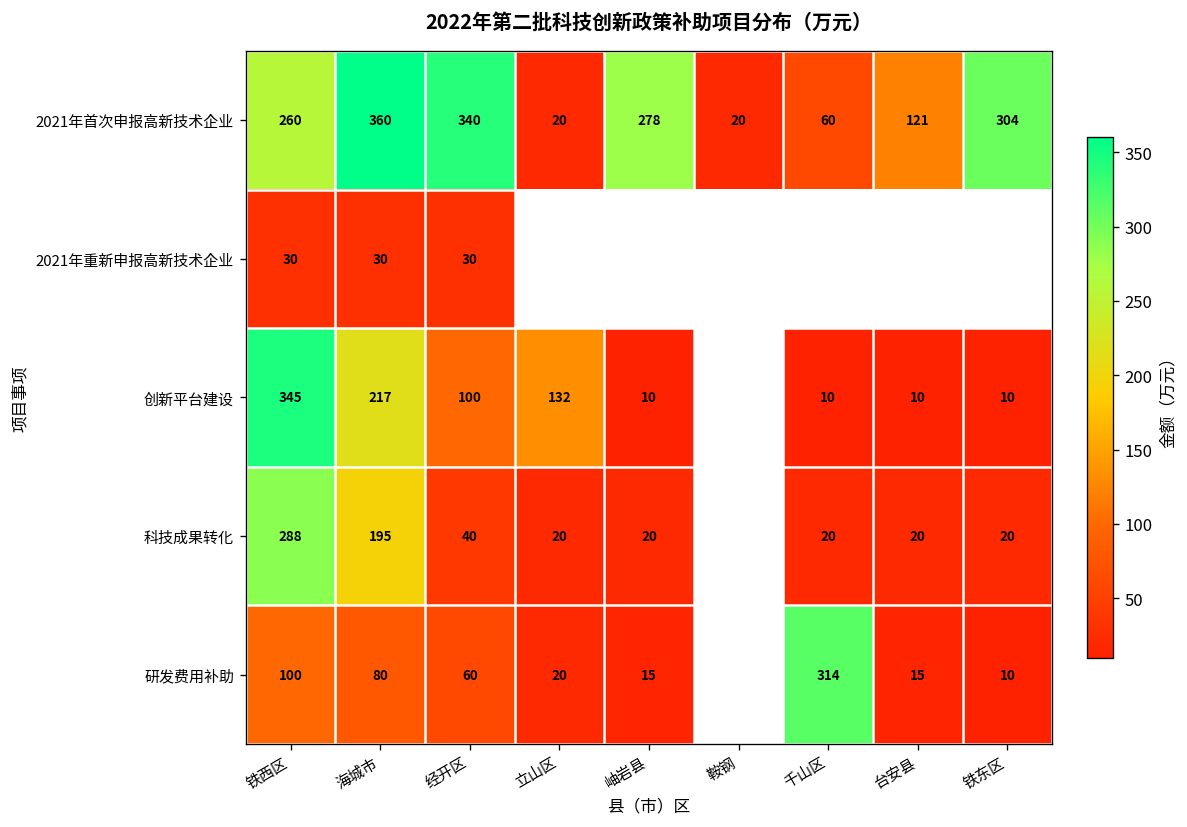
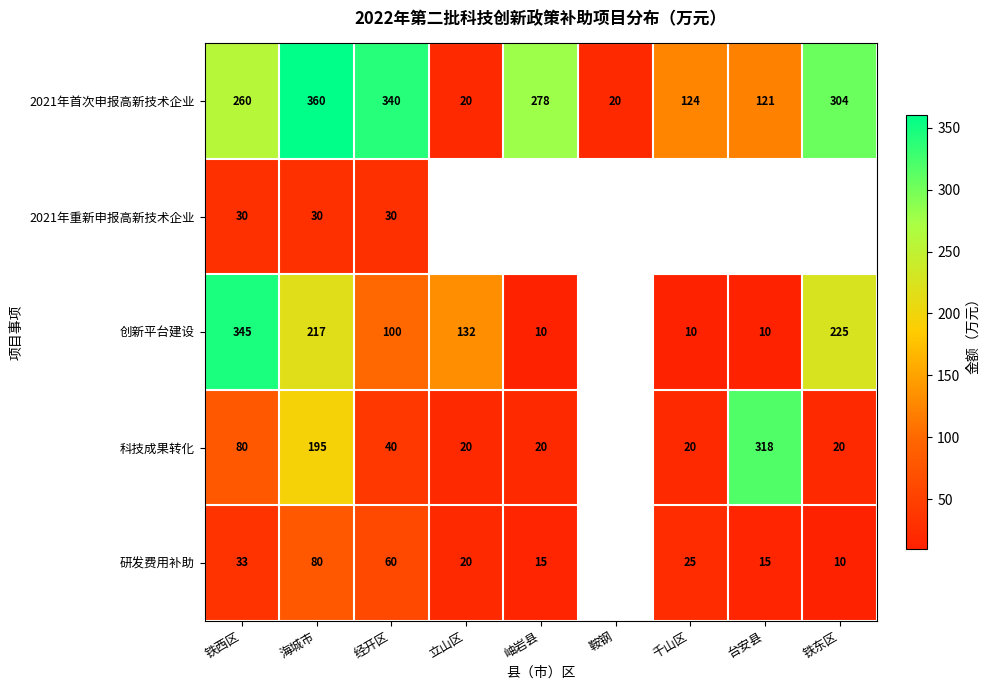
2021年首次申报高新技术企业, 千山区: 60 -> 124
创新平台建设, 铁东区: 10 -> 225
科技成果转化, 铁西区: 288 -> 80
科技成果转化, 台安县: 20 -> 318
研发费用补助, 铁西区: 100 -> 33
研发费用补助, 千山区: 314 -> 25
